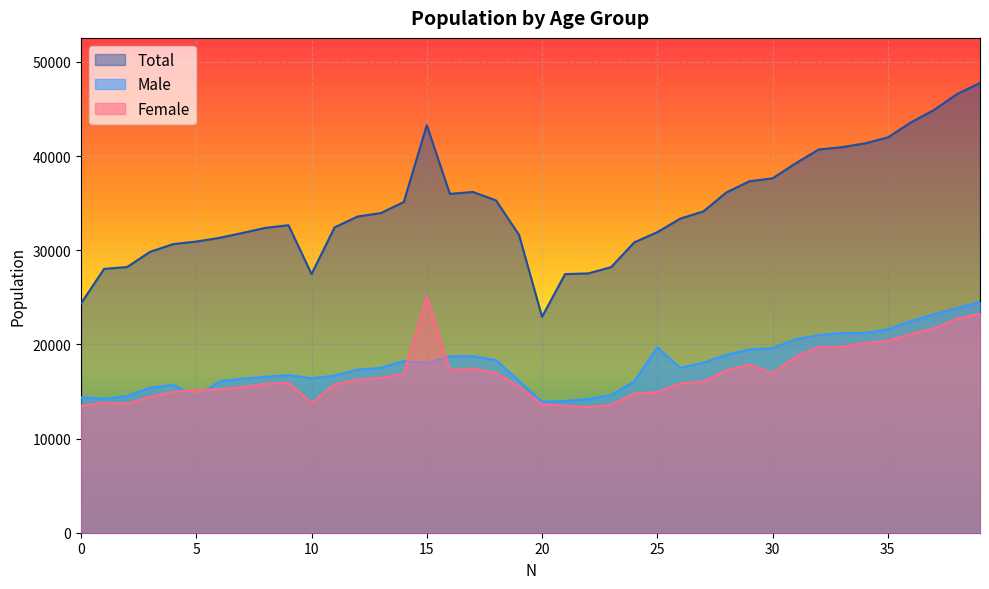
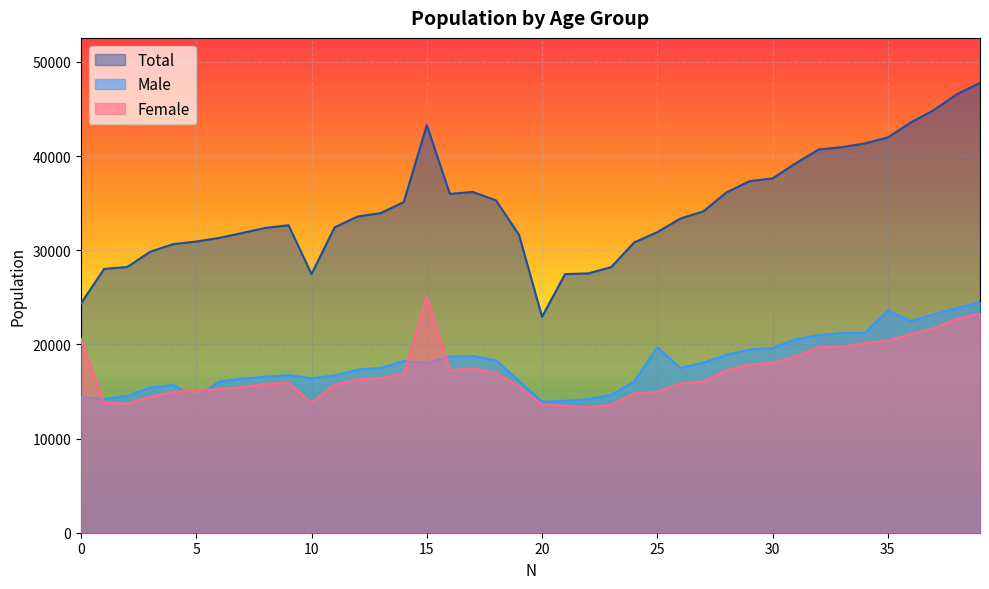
Female, 0: 13000 -> 21000
Female, 30: 17000 -> 18000
Male, 35: 22000 -> 24000
